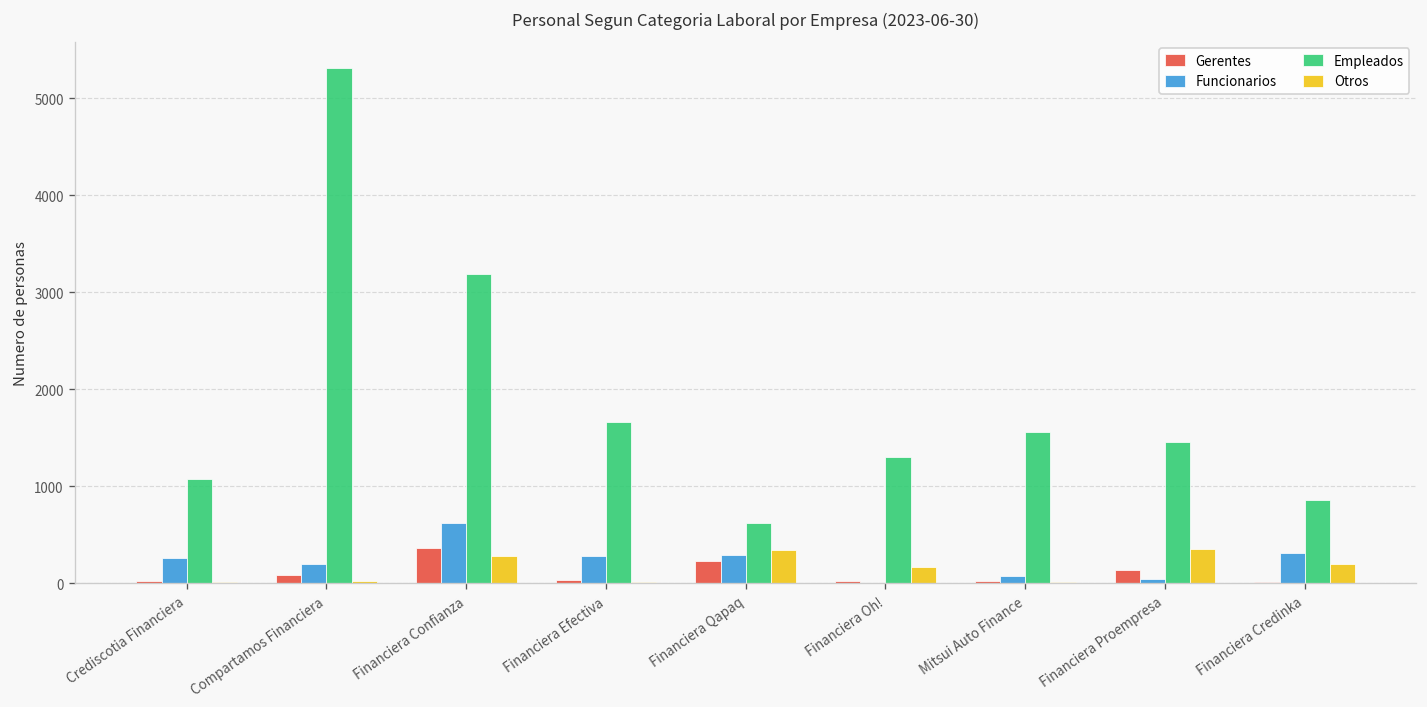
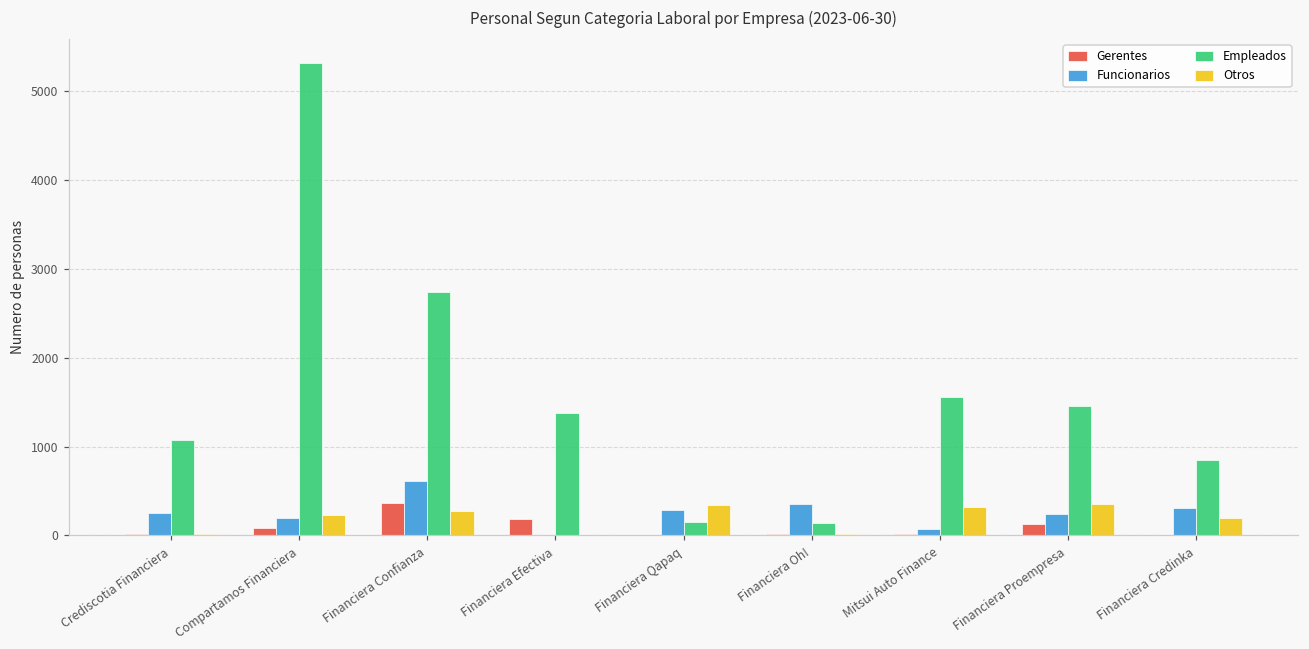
Otros, Compartamos Financiera: 0 -> 200
Empleados, Financiera Confianza: 3200 -> 2700
Gerentes, Financiera Efectiva: 0 -> 200
Funcionarios, Financiera Efectiva: 300 -> 0
Empleados, Financiera Efectiva: 1700 -> 1400
Gerentes, Financiera Qapaq: 200 -> 0
Empleados, Financiera Qapaq: 600 -> 200
Funcionarios, Financiera Oh!: 0 -> 400
Empleados, Financiera Oh!: 1300 -> 100
Otros, Financiera Oh!: 200 -> 0
Otros, Mitsui Auto Finance: 0 -> 300
Funcionarios, Financiera Proempresa: 0 -> 200
